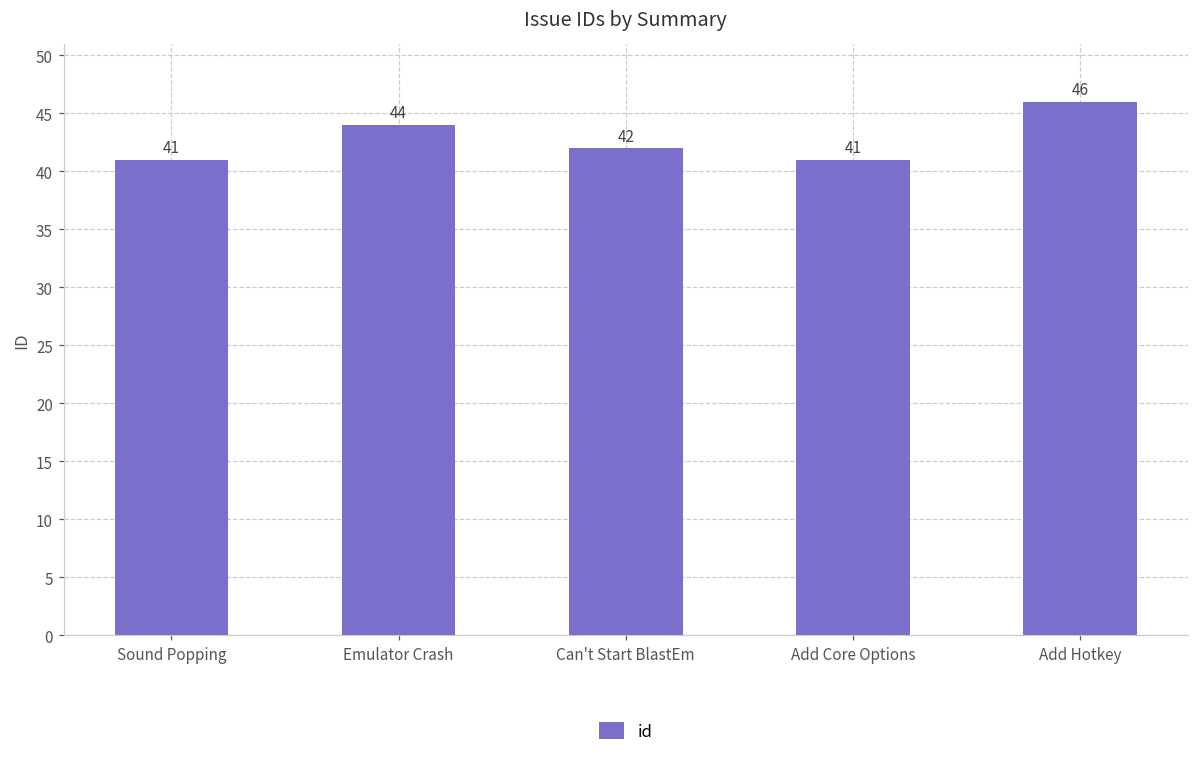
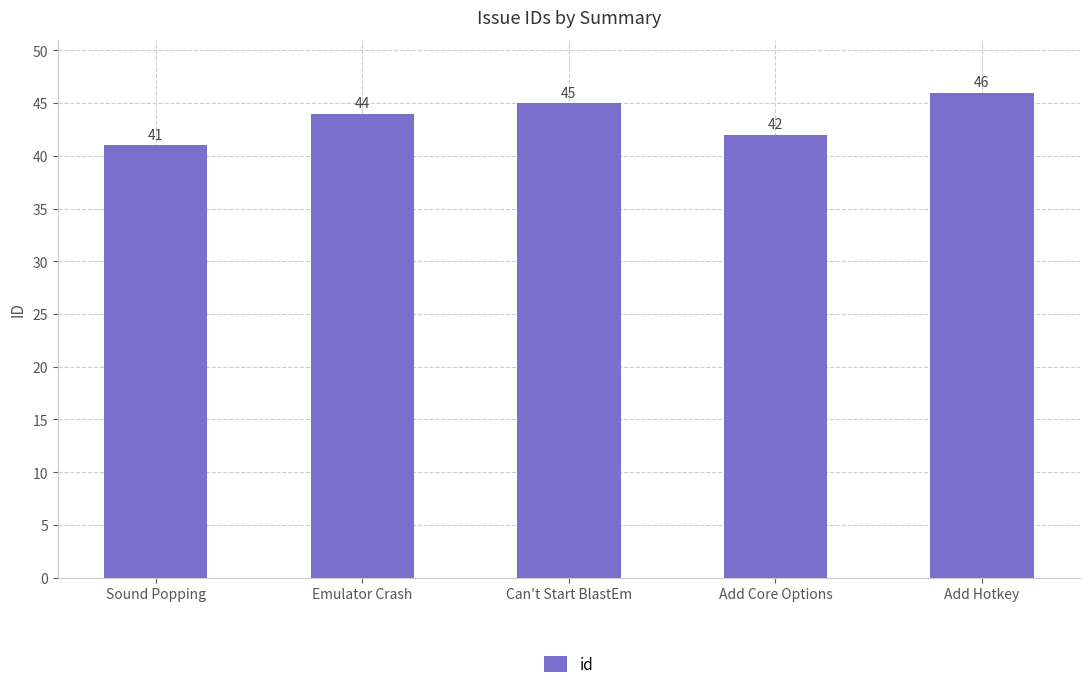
Can't Start BlastEm: 42 -> 45
Add Core Options: 41 -> 42
